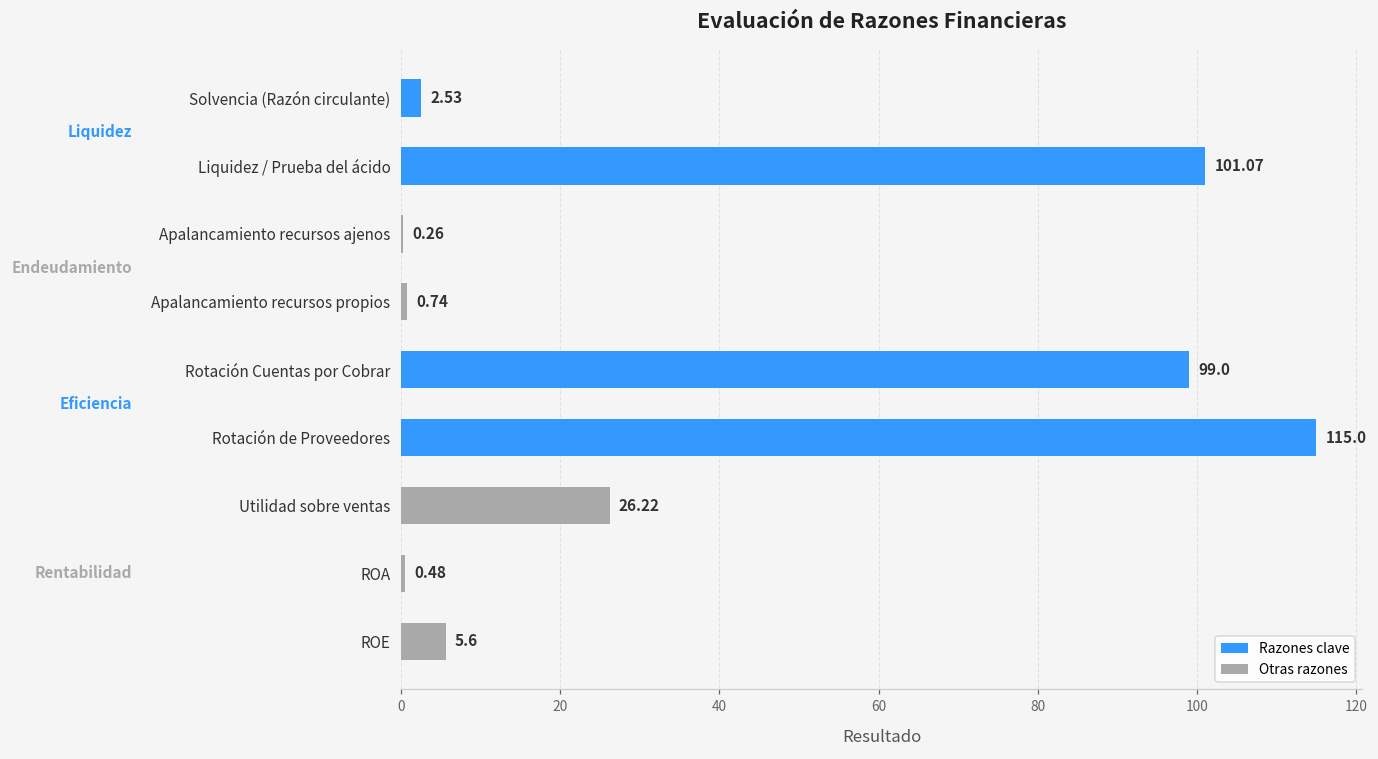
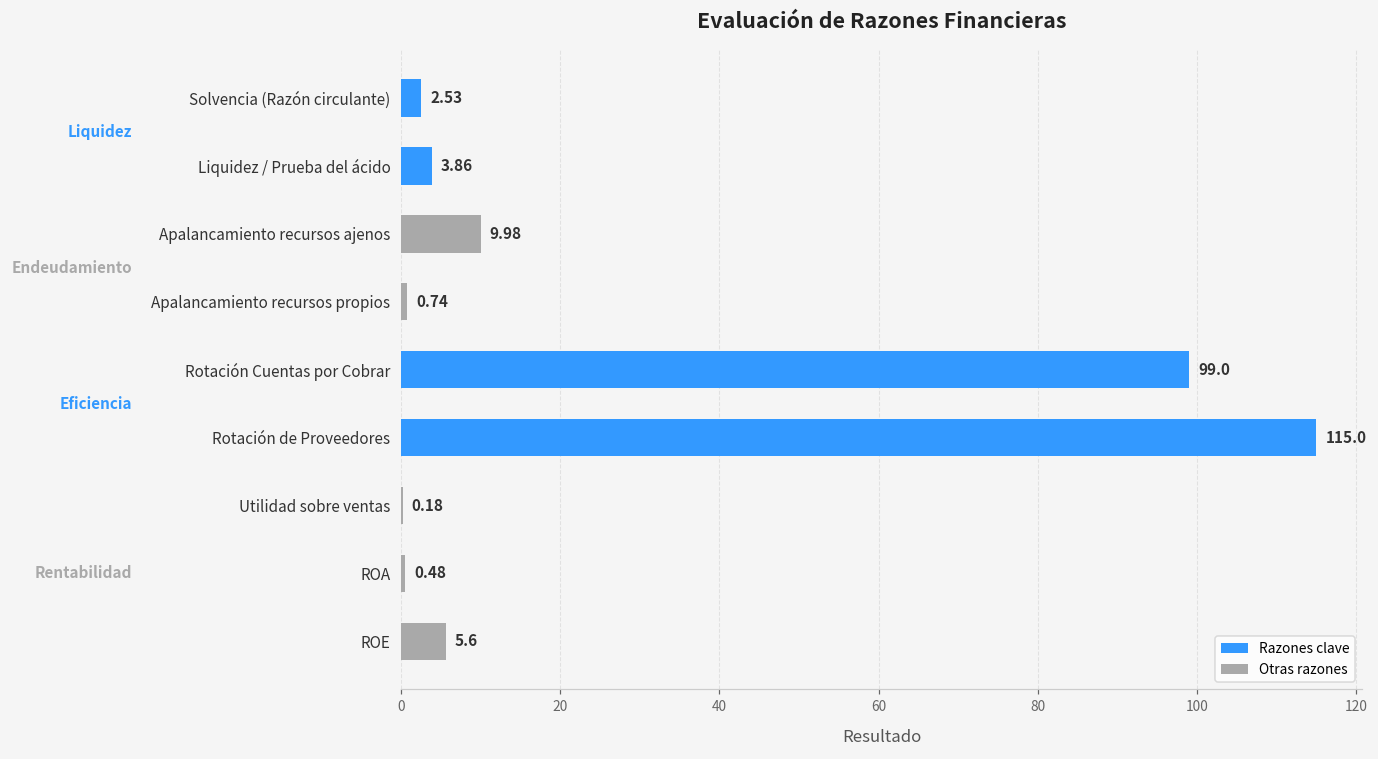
Liquidez / Prueba del ácido: 101.07 -> 3.86
Apalancamiento recursos ajenos: 0.26 -> 9.98
Utilidad sobre ventas: 26.22 -> 0.18
